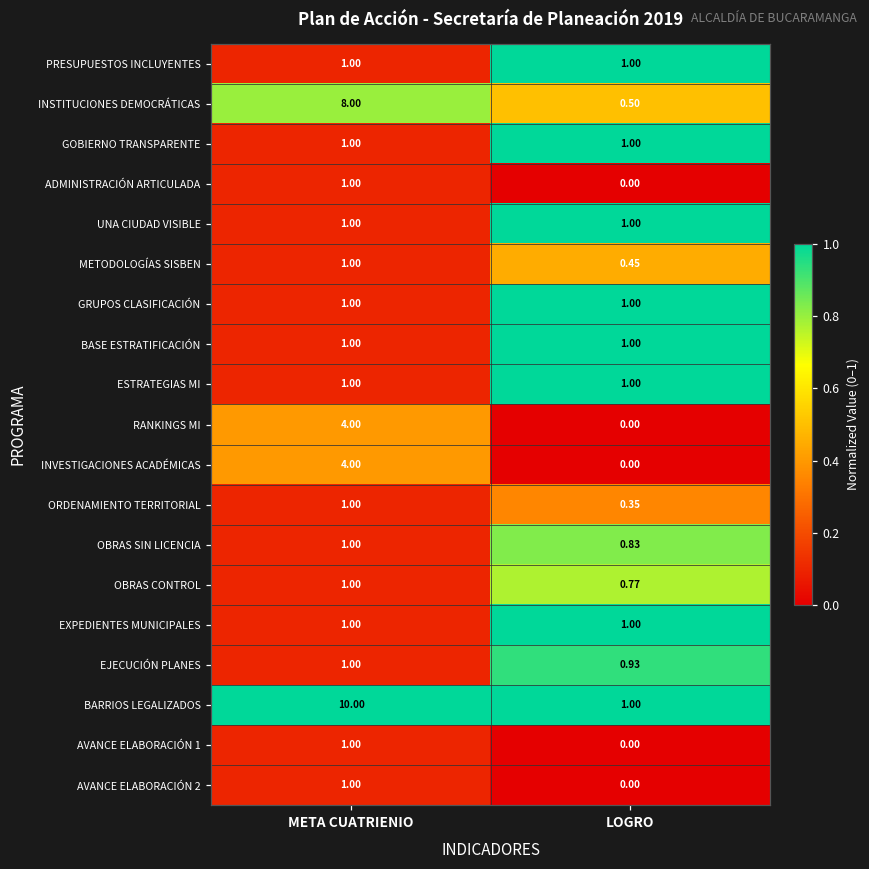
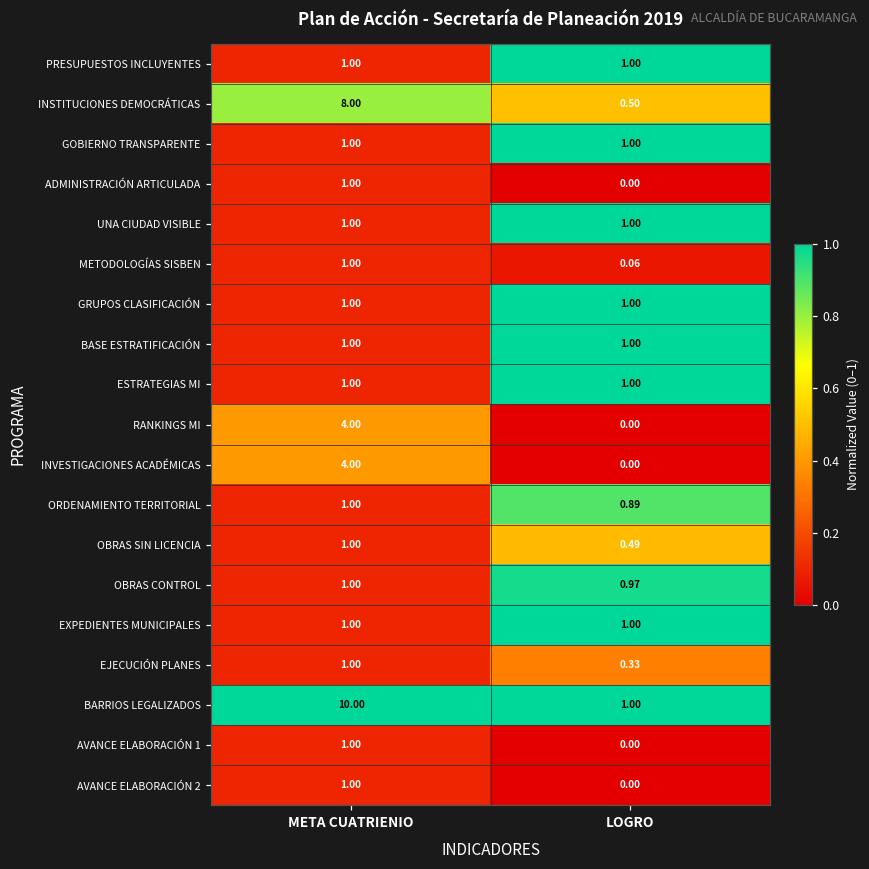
METODOLOGÍAS SISBEN, LOGRO: 0.45 -> 0.06
ORDENAMIENTO TERRITORIAL, LOGRO: 0.35 -> 0.89
OBRAS SIN LICENCIA, LOGRO: 0.83 -> 0.49
OBRAS CONTROL, LOGRO: 0.77 -> 0.97
EJECUCIÓN PLANES, LOGRO: 0.93 -> 0.33
